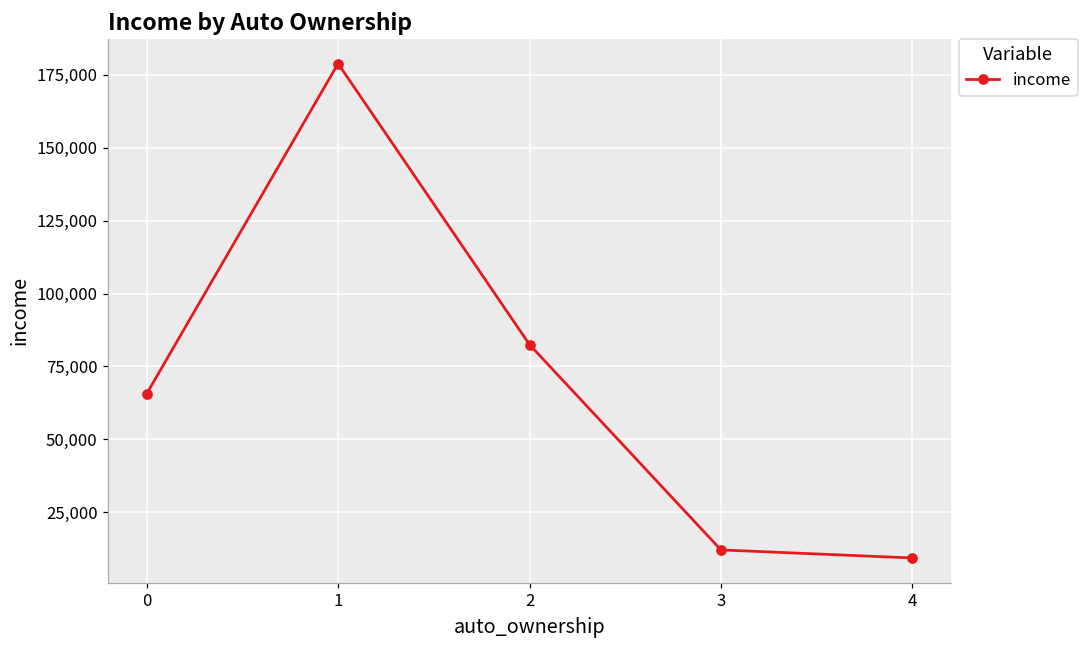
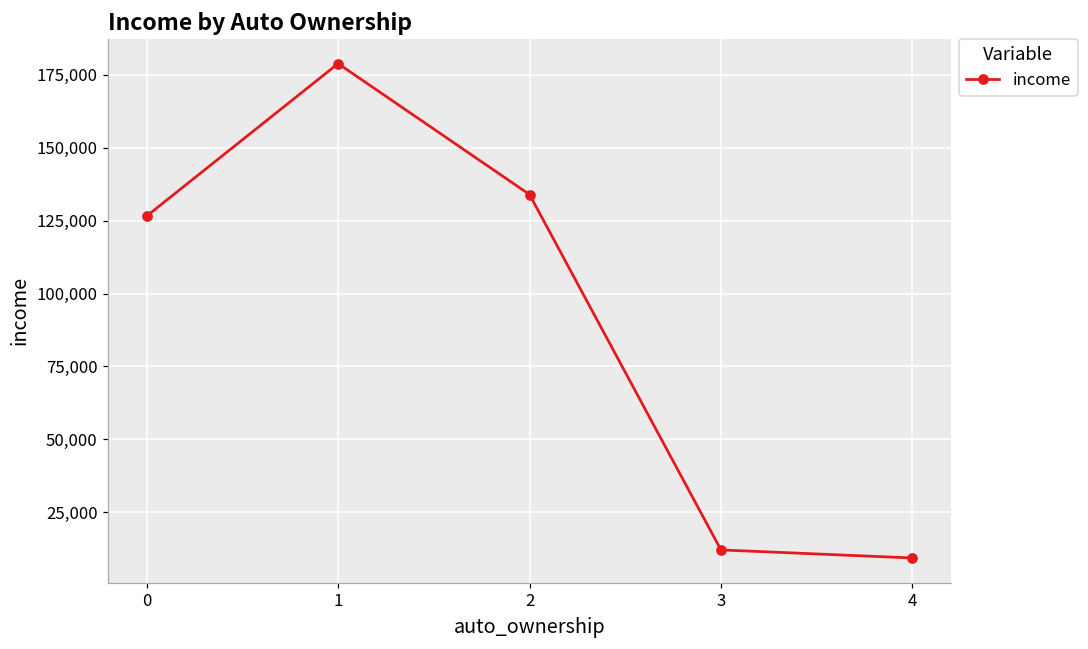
0: 66,000 -> 127,000
2: 82,000 -> 134,000
